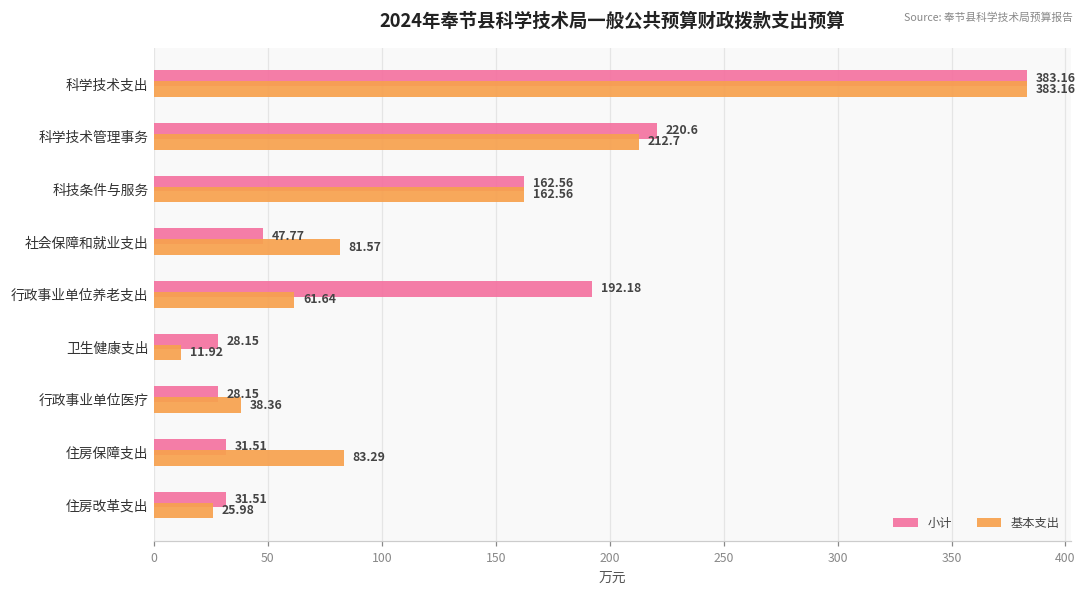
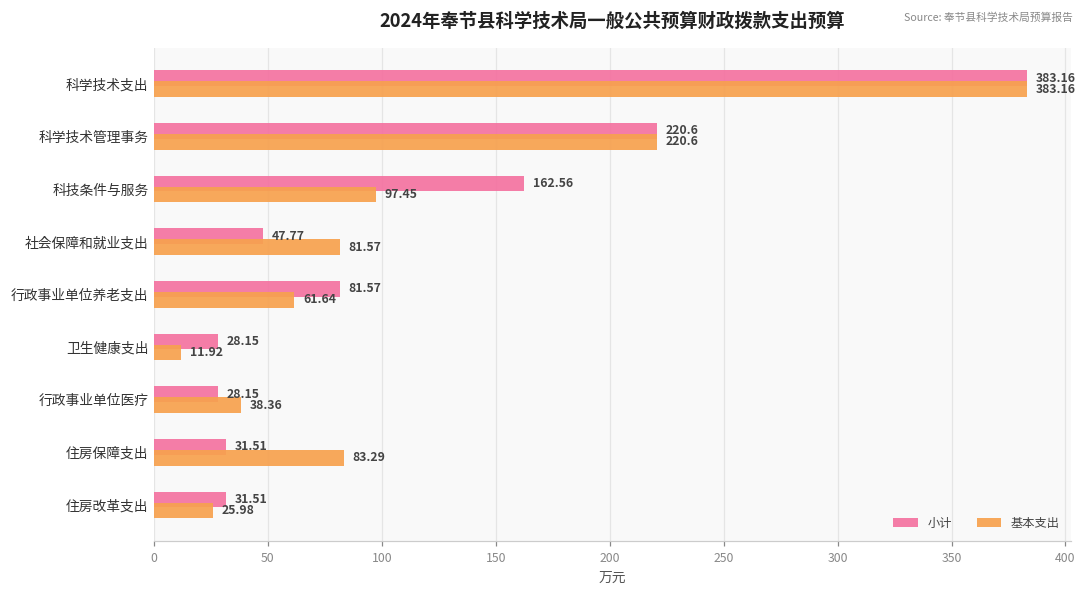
基本支出, 科学技术管理事务: 212.7 -> 220.6
基本支出, 科技条件与服务: 162.56 -> 97.45
小计, 行政事业单位养老支出: 192.18 -> 81.57
